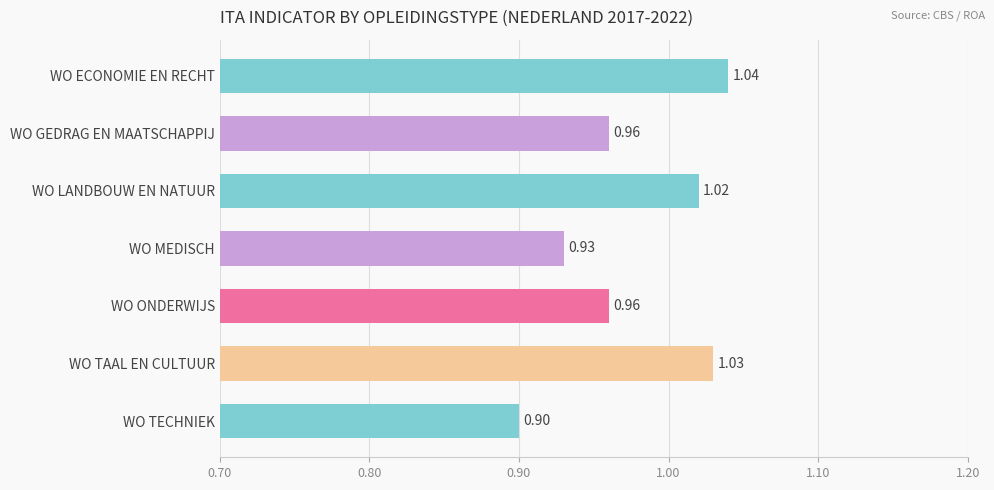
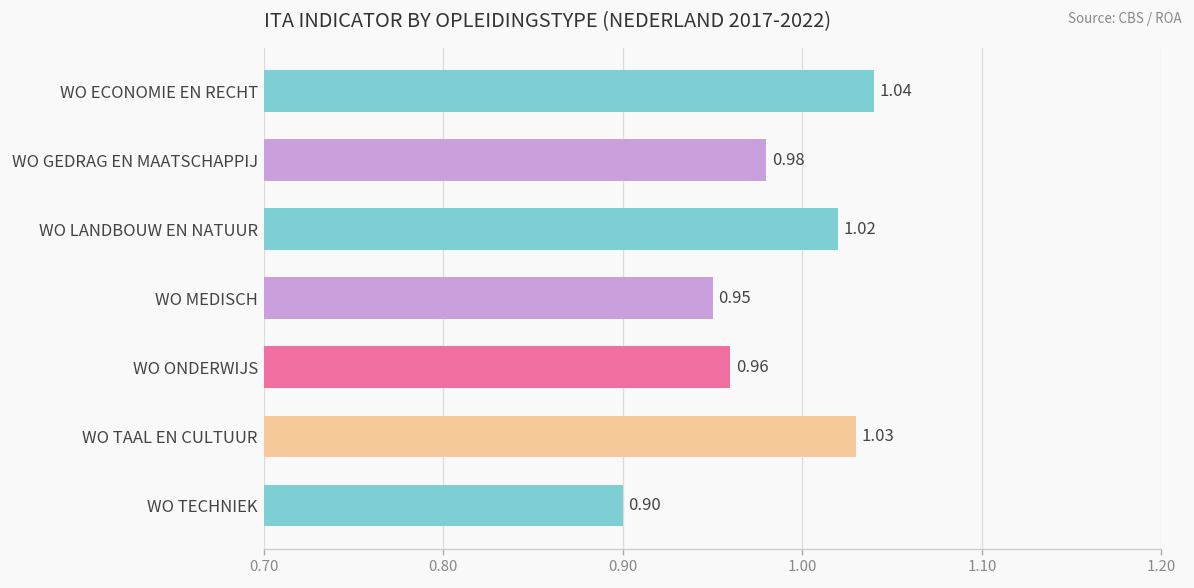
WO GEDRAG EN MAATSCHAPPIJ: 0.96 -> 0.98
WO MEDISCH: 0.93 -> 0.95
